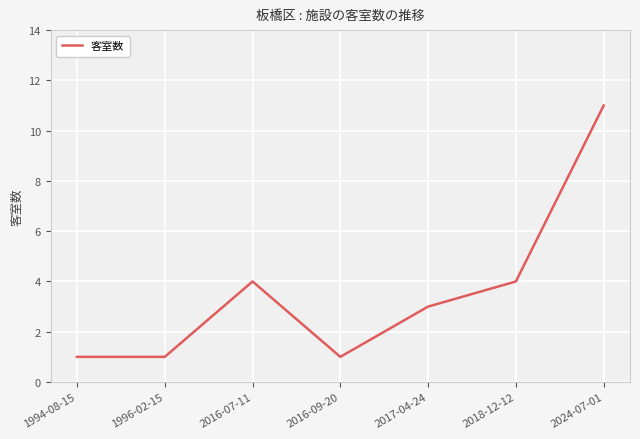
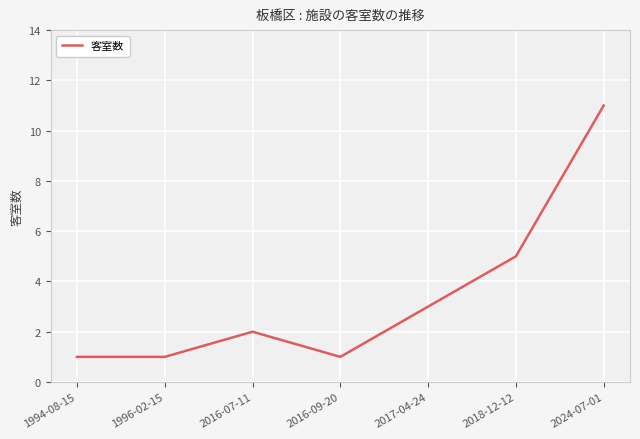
2016-07-11: 4 -> 2
2018-12-12: 4 -> 5
